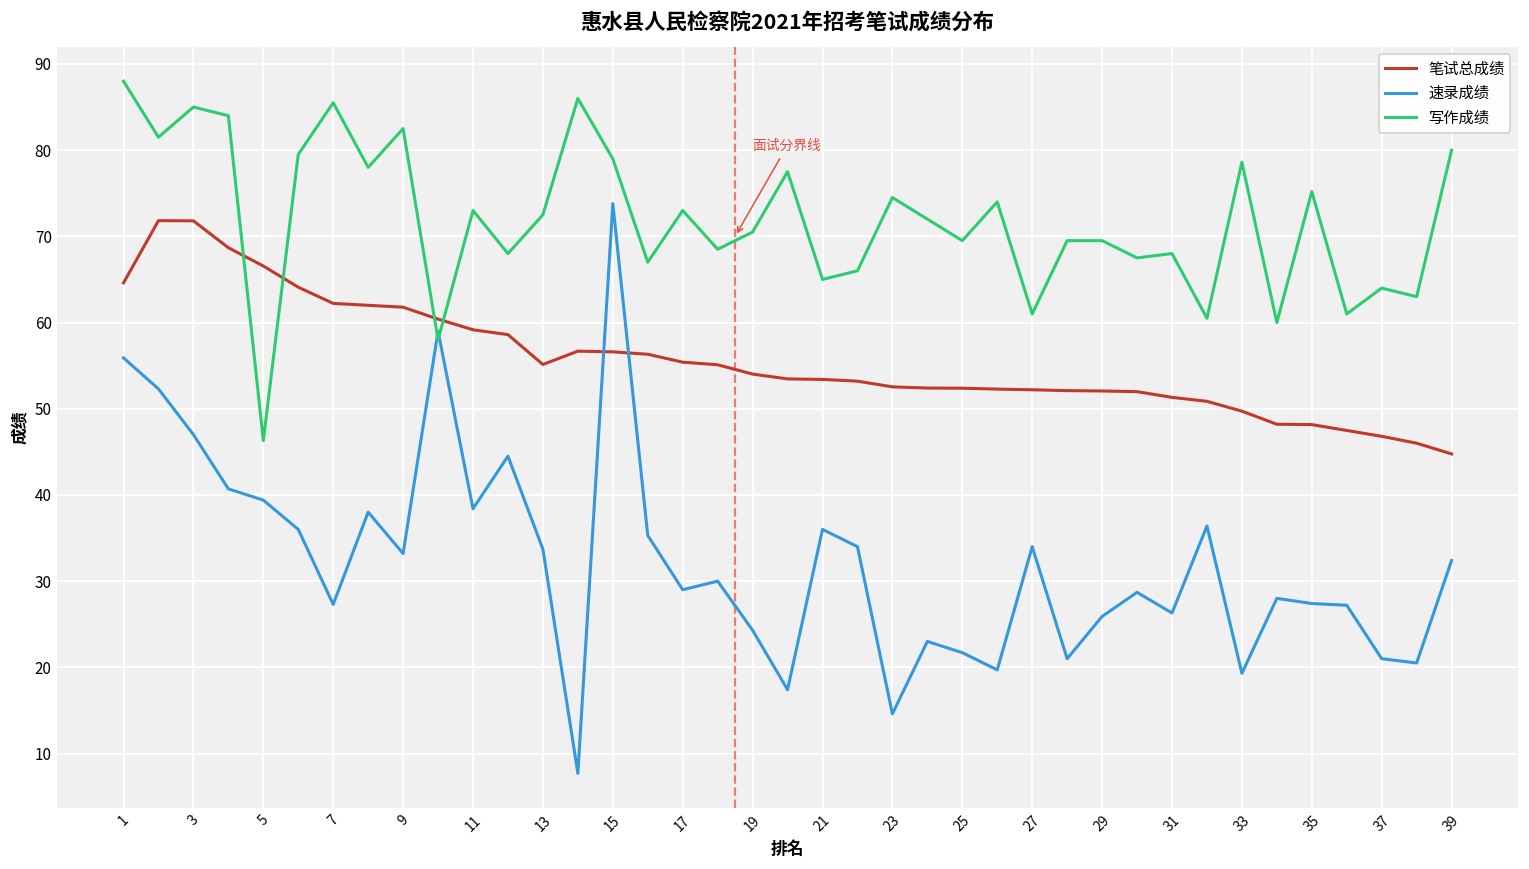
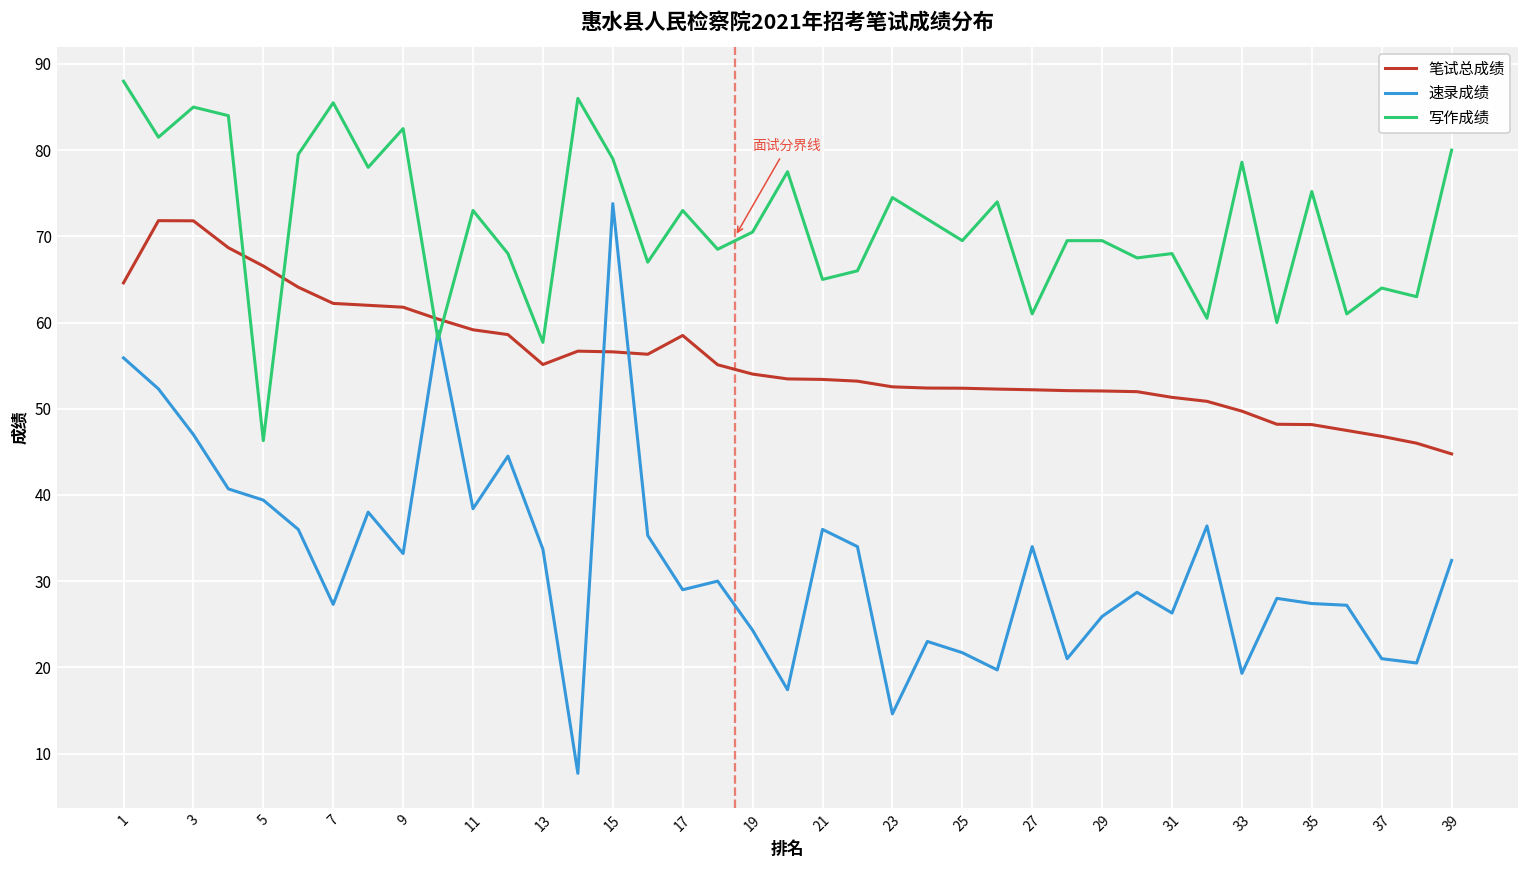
写作成绩, 13: 73 -> 58
笔试总成绩, 17: 55 -> 59
